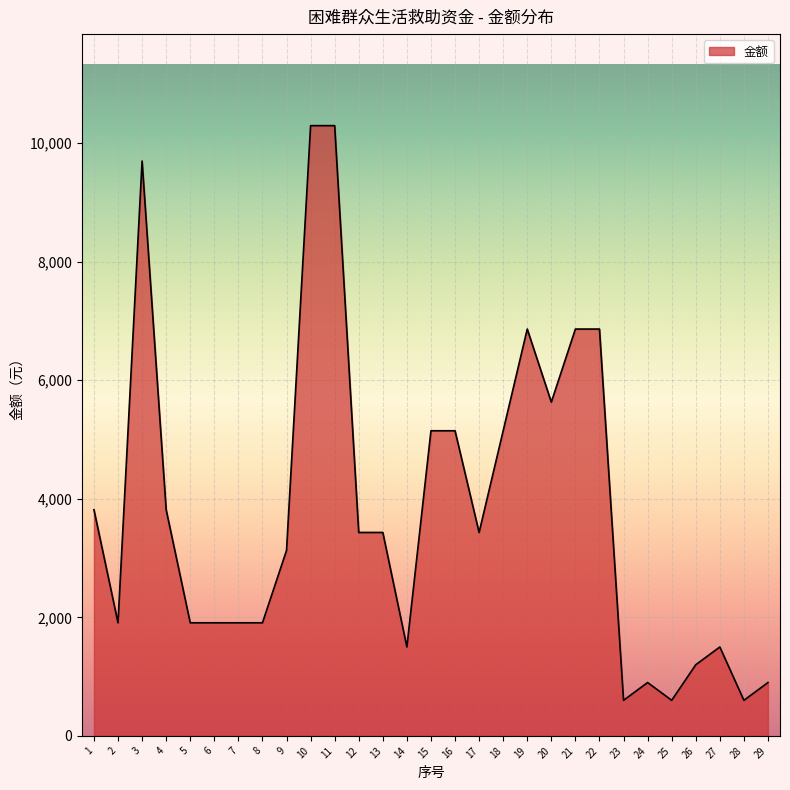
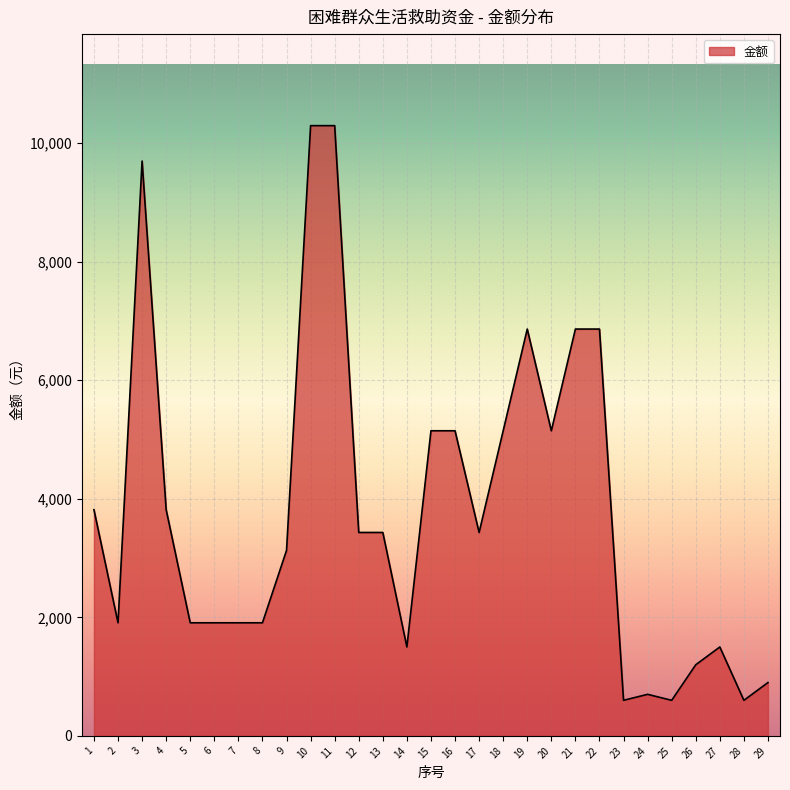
20: 5,600 -> 5,100
24: 900 -> 700
